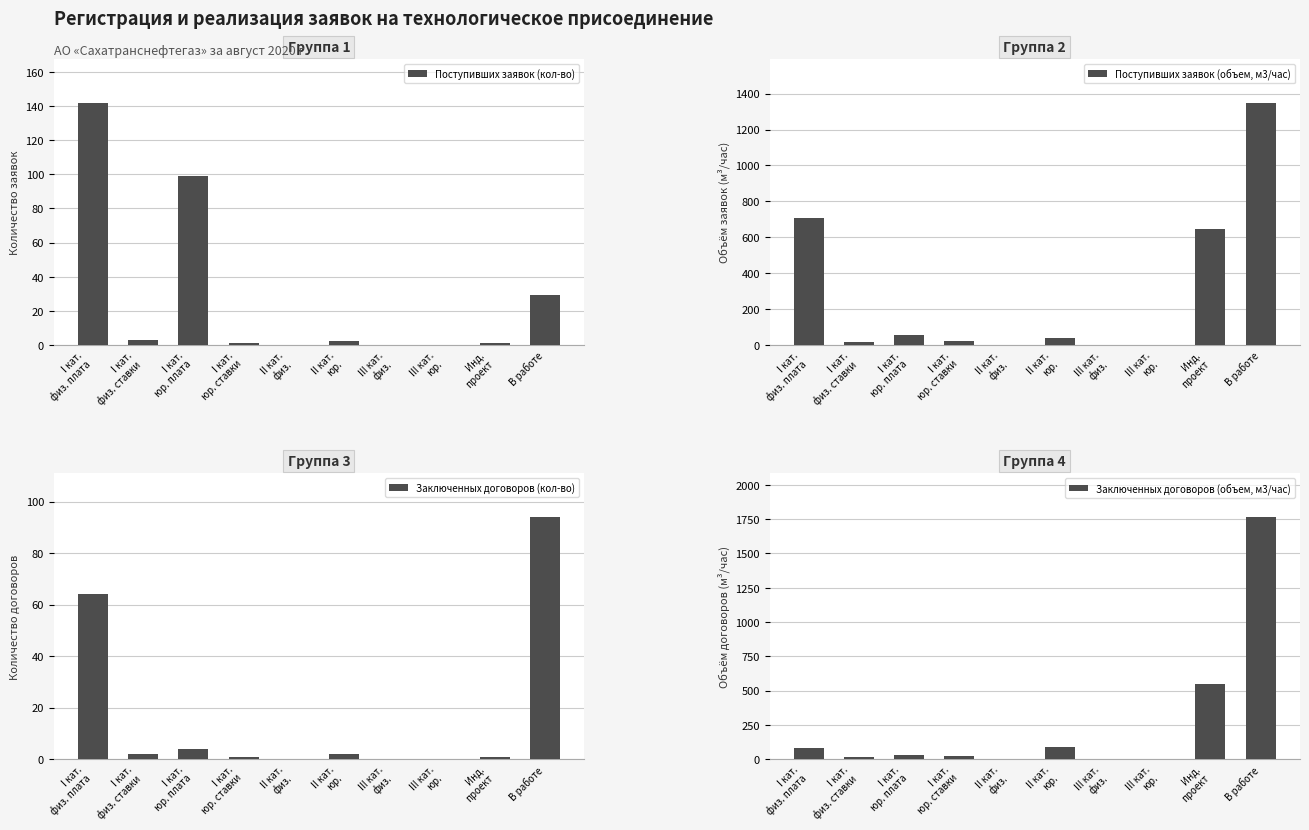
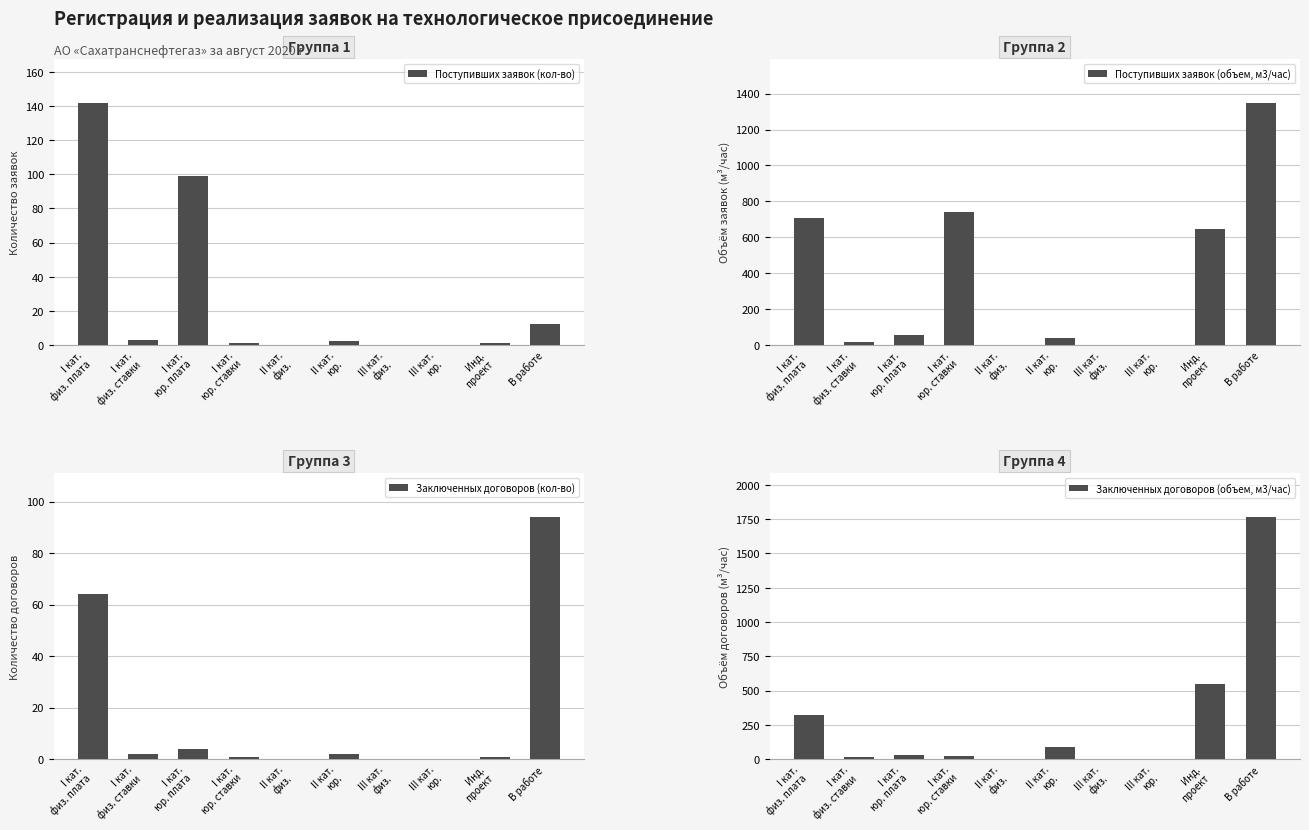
Группа 1, В работе: 29 -> 12
Группа 2, I кат. юр. ставки: 20 -> 740
Группа 4, I кат. физ. плата: 80 -> 320
